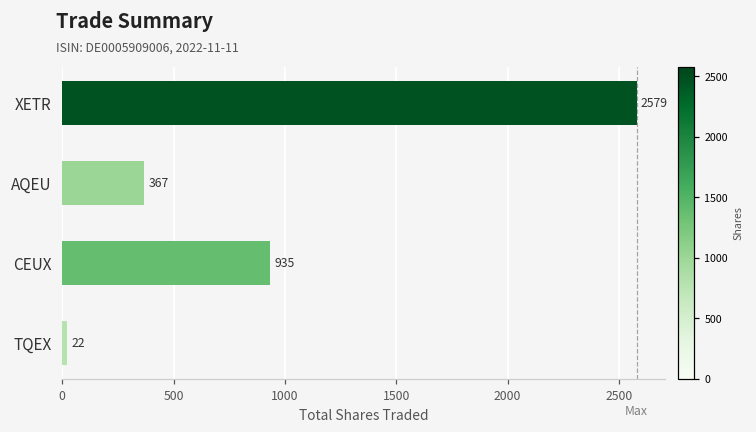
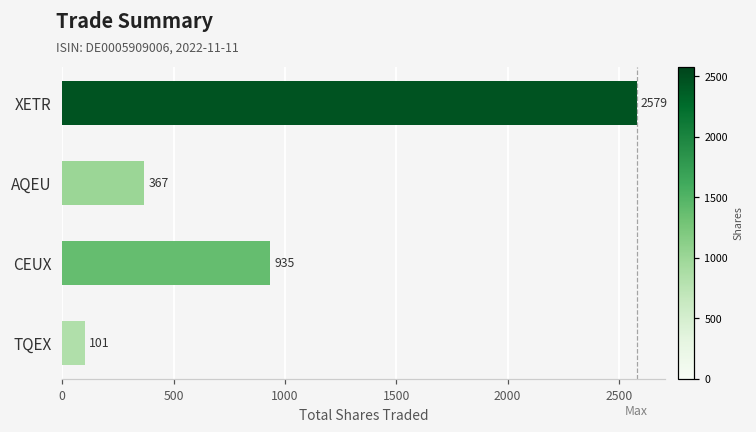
TQEX: 22 -> 101
